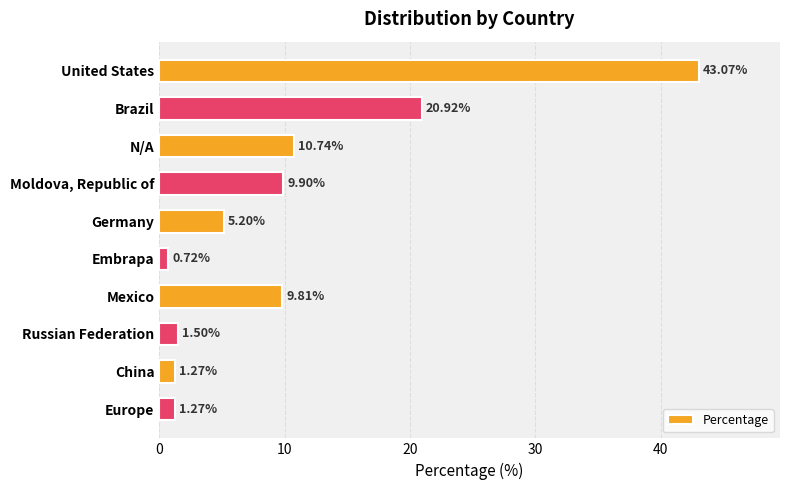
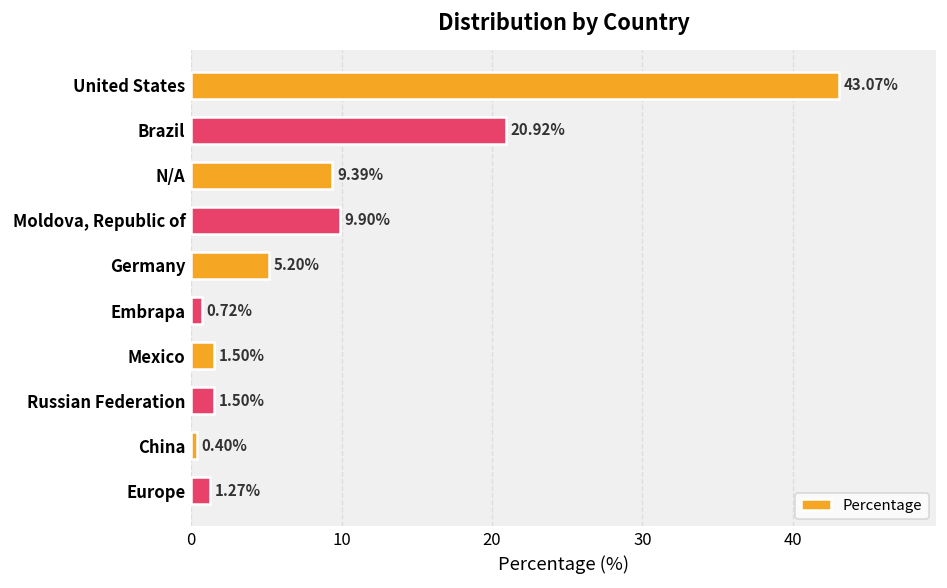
N/A: 10.74% -> 9.39%
Mexico: 9.81% -> 1.50%
China: 1.27% -> 0.40%
